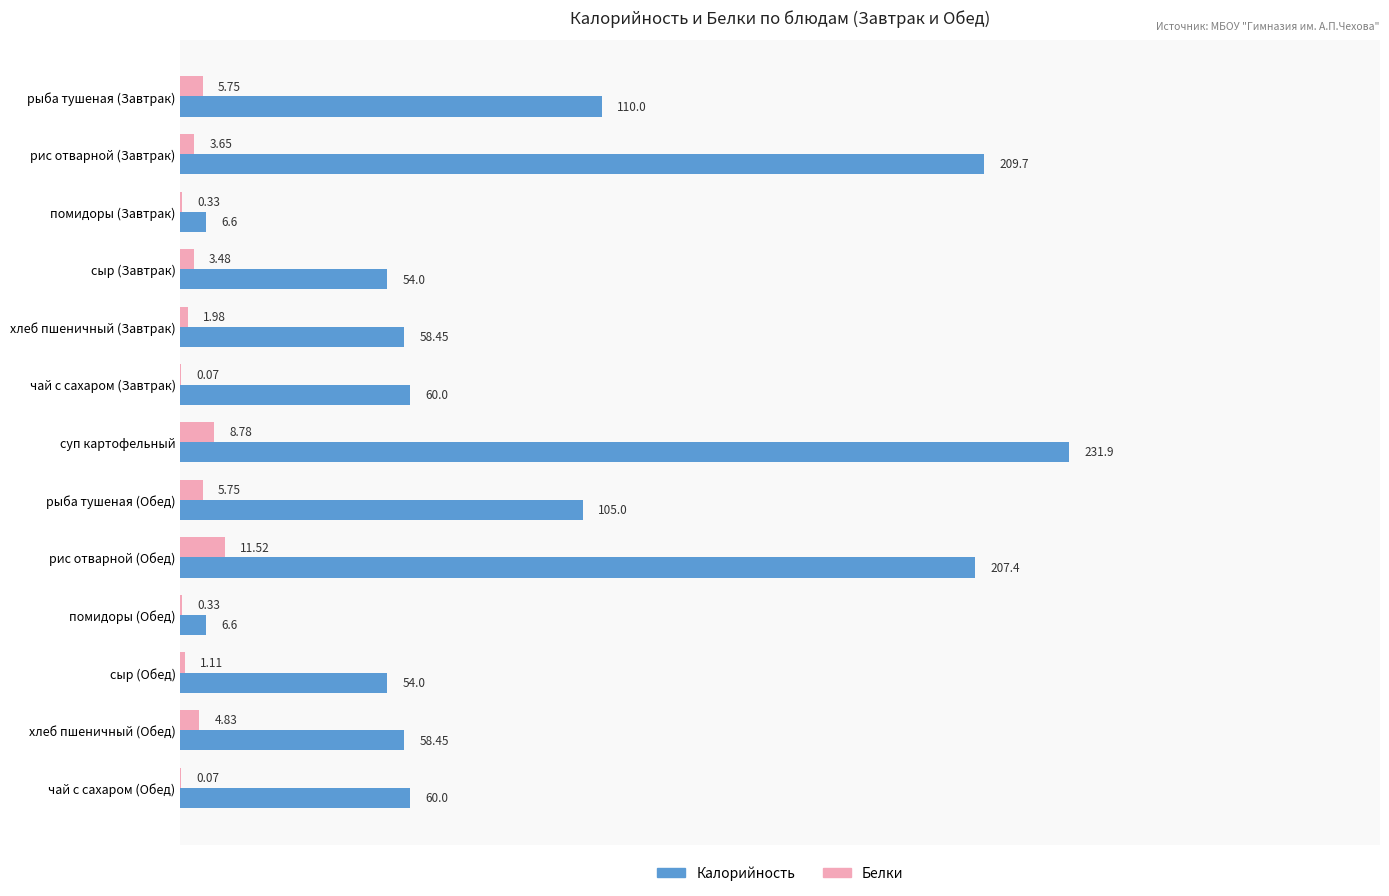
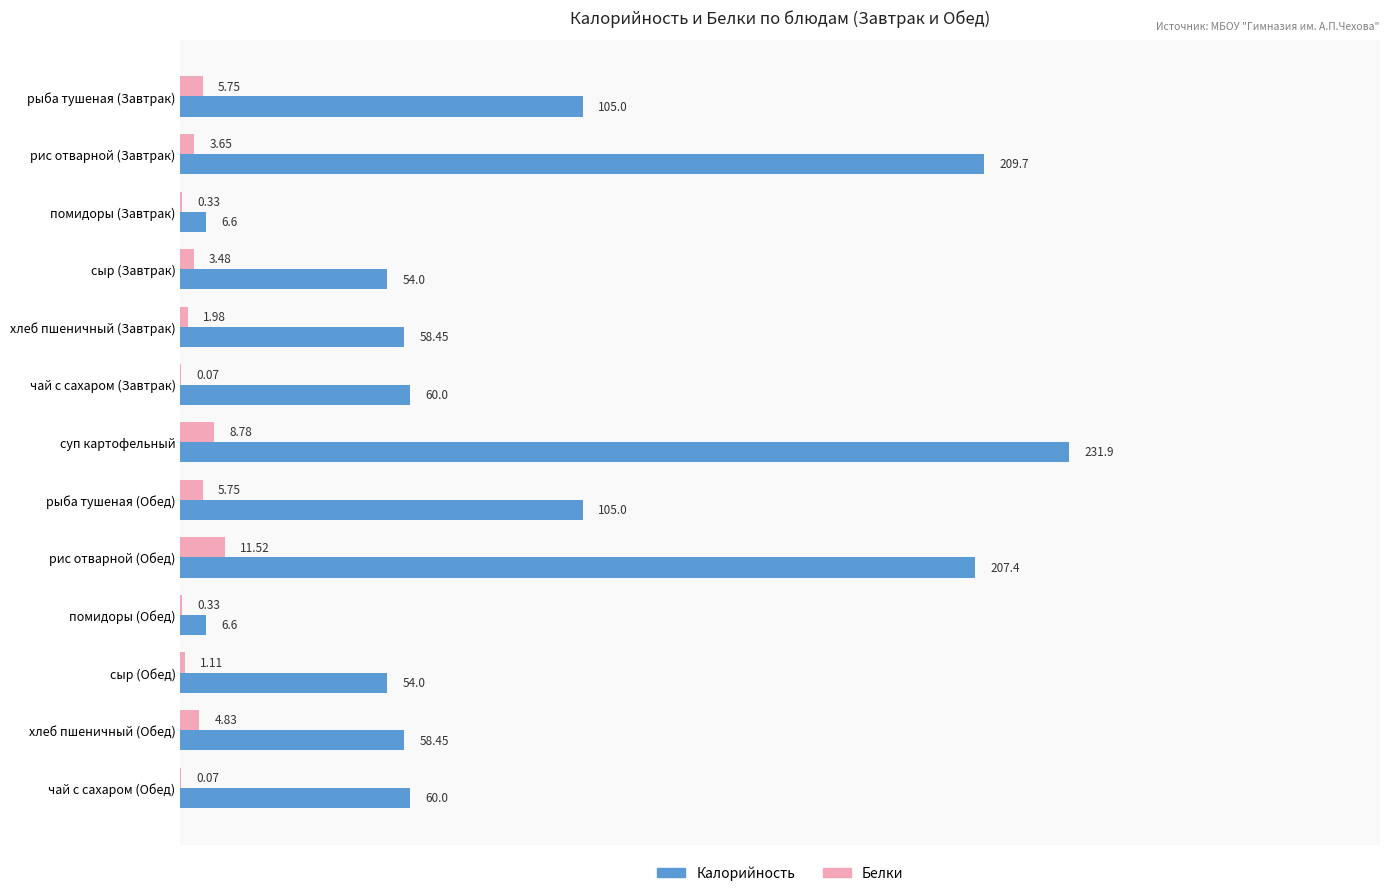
Калорийность, рыба тушеная (Завтрак): 110.0 -> 105.0
